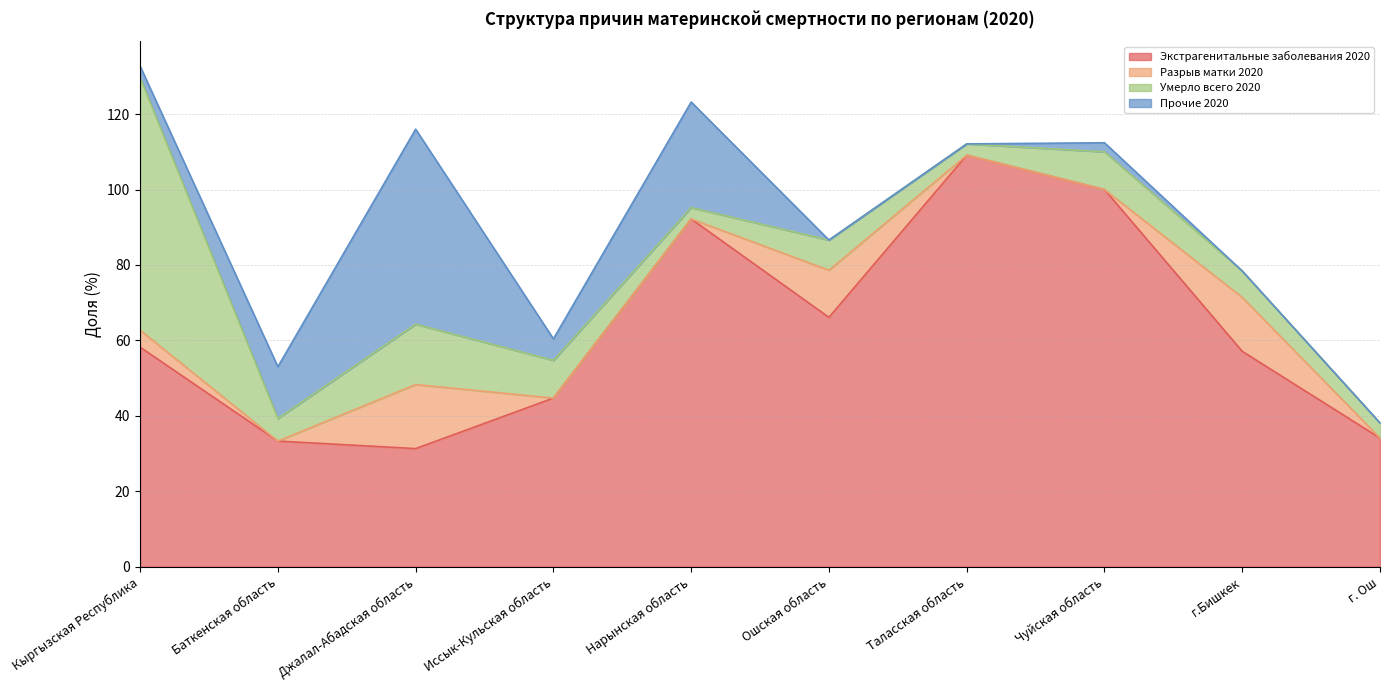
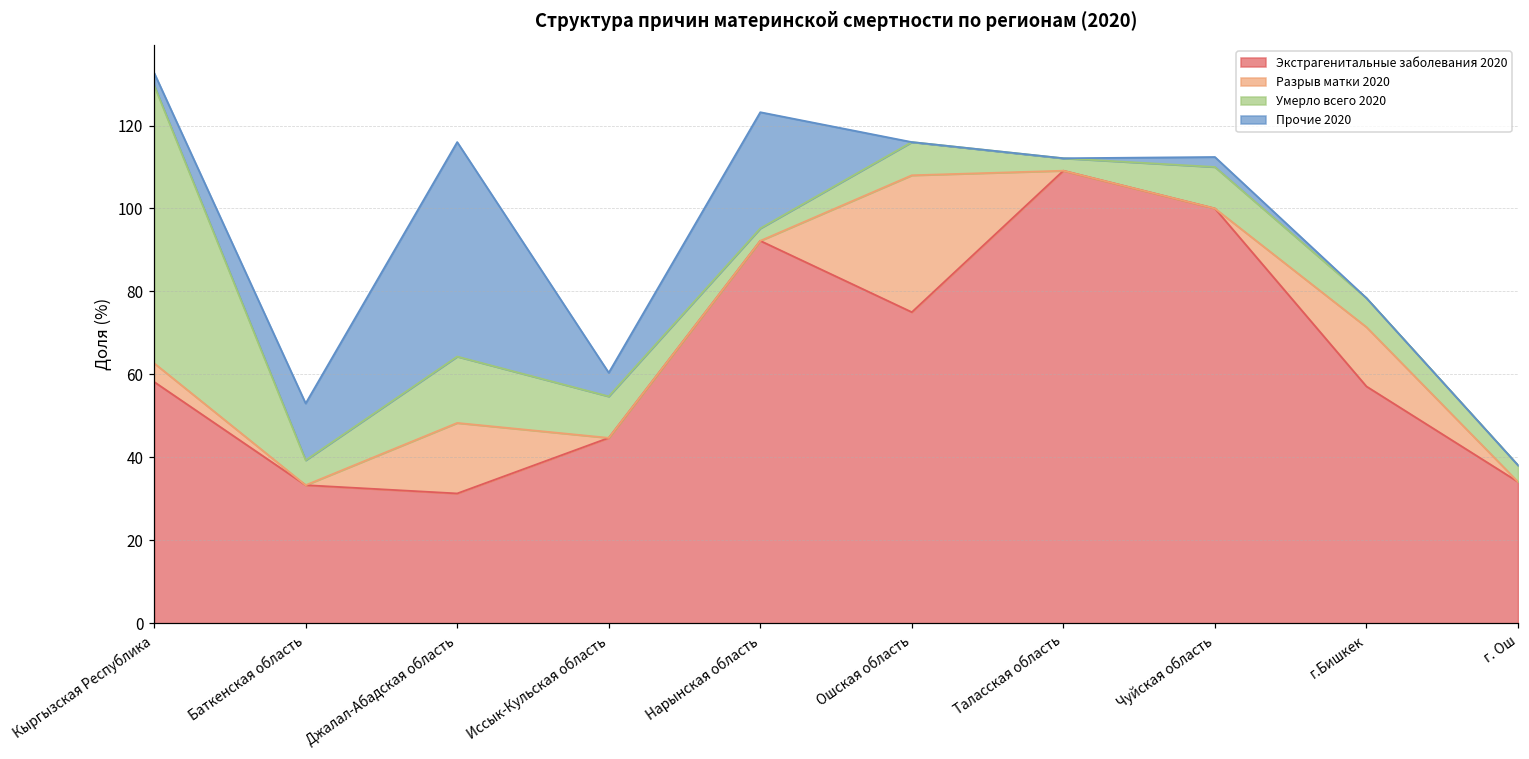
Экстрагенитальные заболевания 2020, Ошская область: 66 -> 75
Разрыв матки 2020, Ошская область: 13 -> 33
